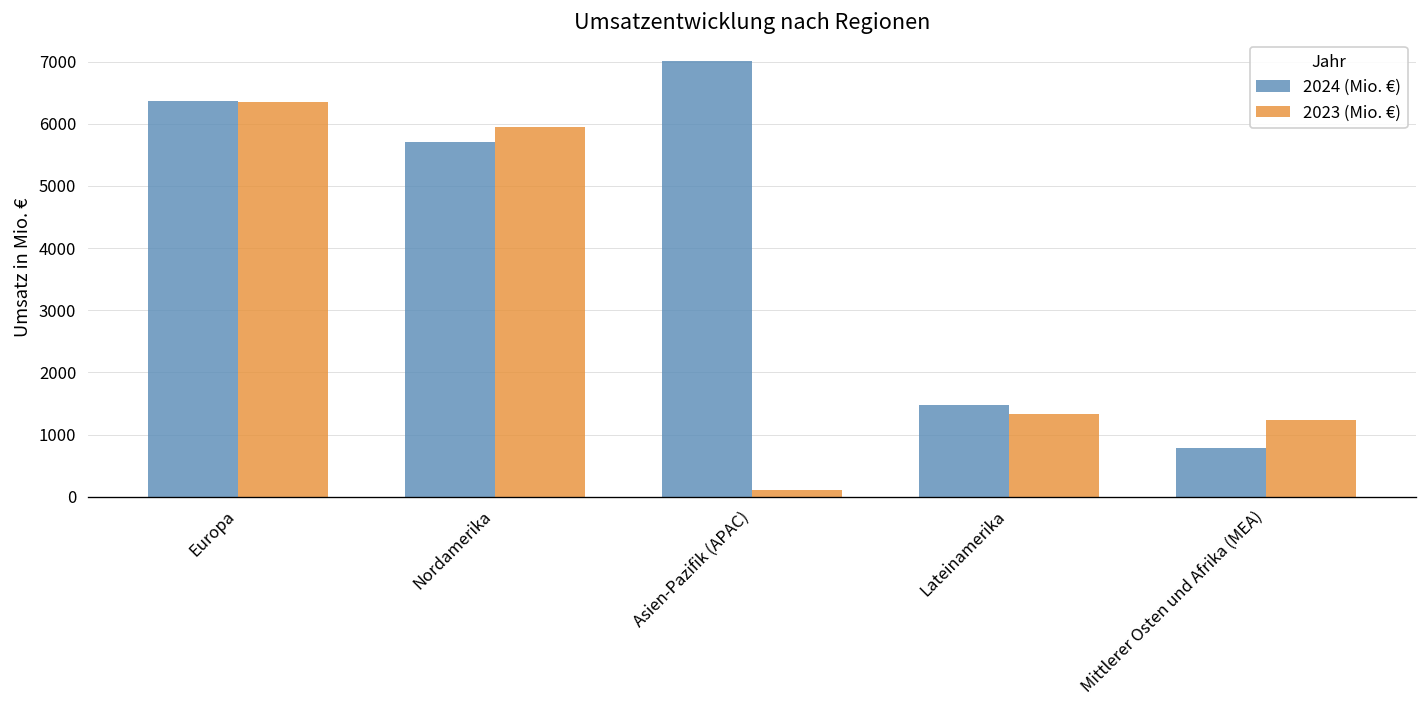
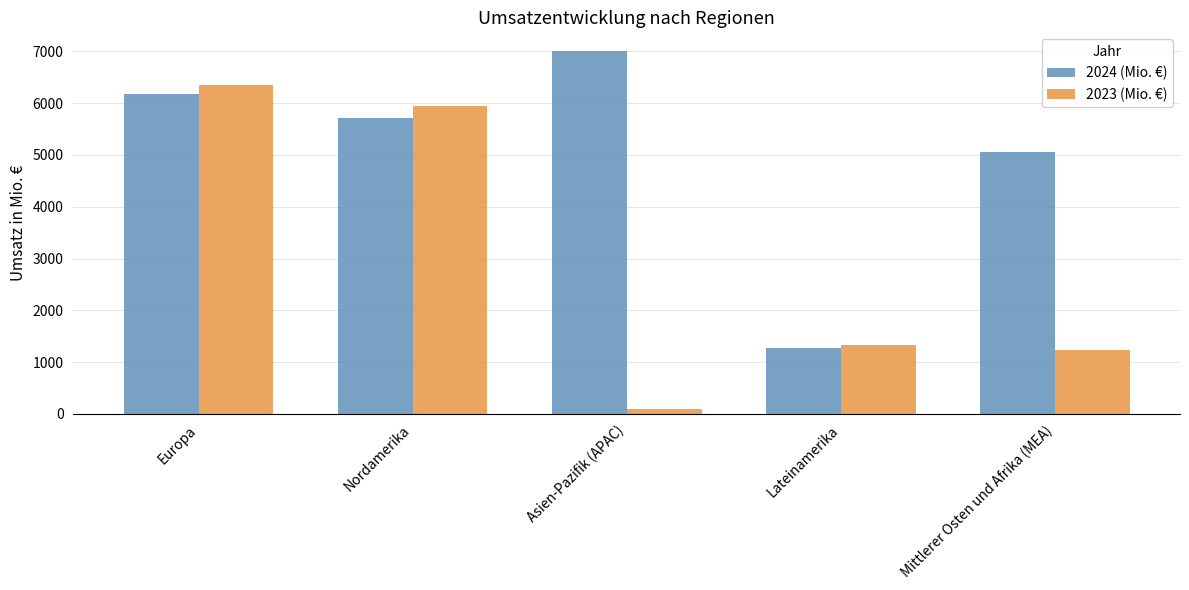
2024 (Mio. €), Europa: 6400 -> 6200
2024 (Mio. €), Lateinamerika: 1500 -> 1300
2024 (Mio. €), Mittlerer Osten und Afrika (MEA): 800 -> 5100
